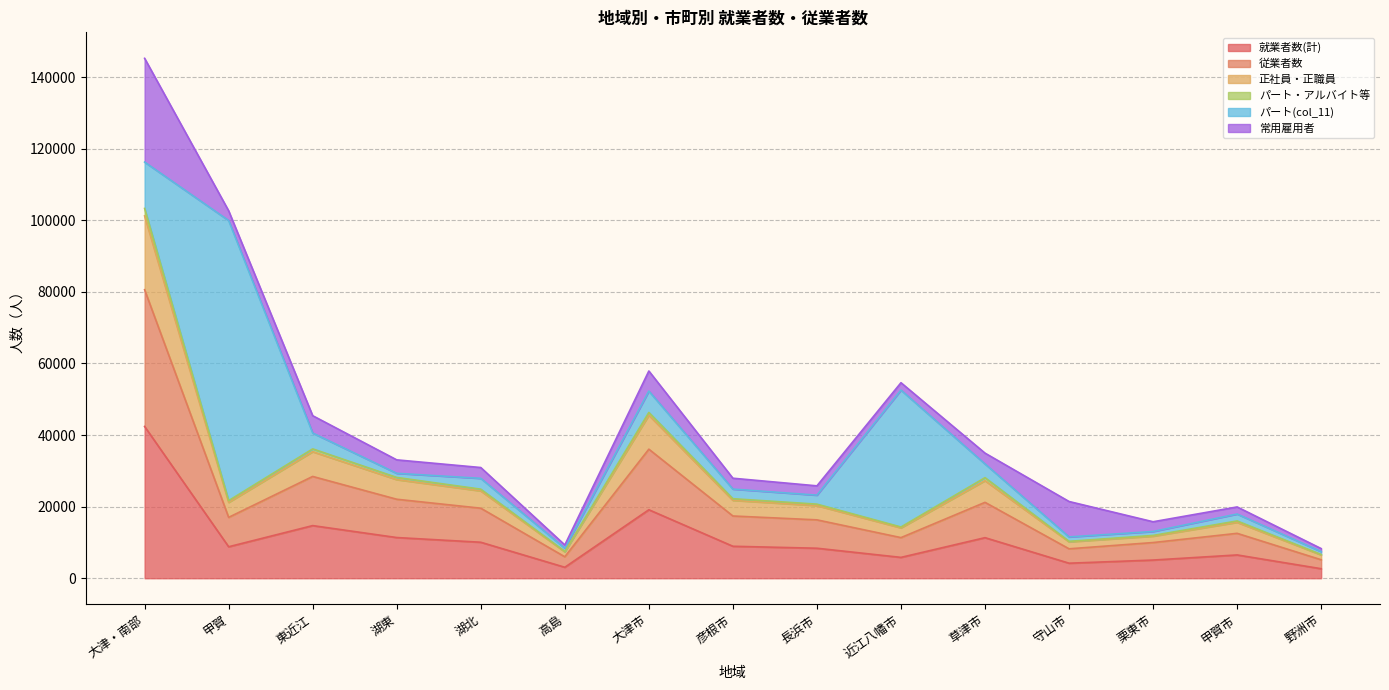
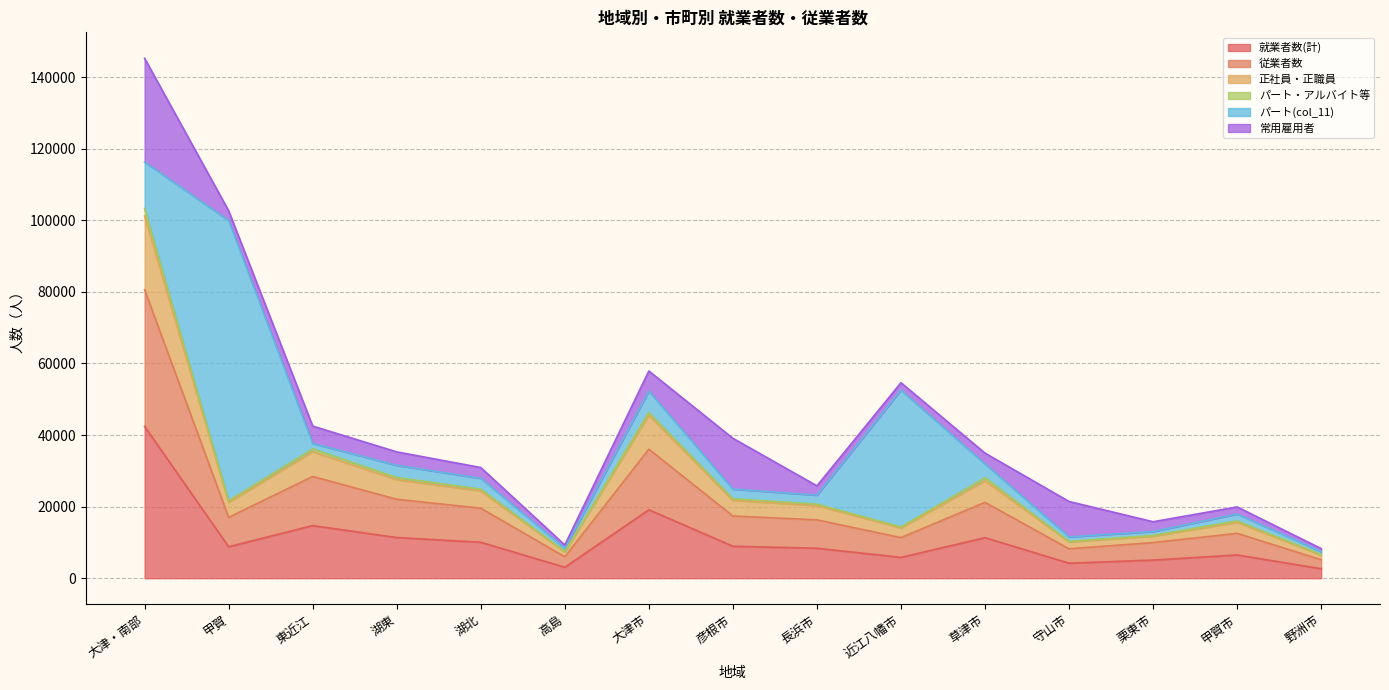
パート(col_11), 東近江: 4000 -> 2000
パート(col_11), 湖東: 1000 -> 3000
常用雇用者, 彦根市: 3000 -> 14000
